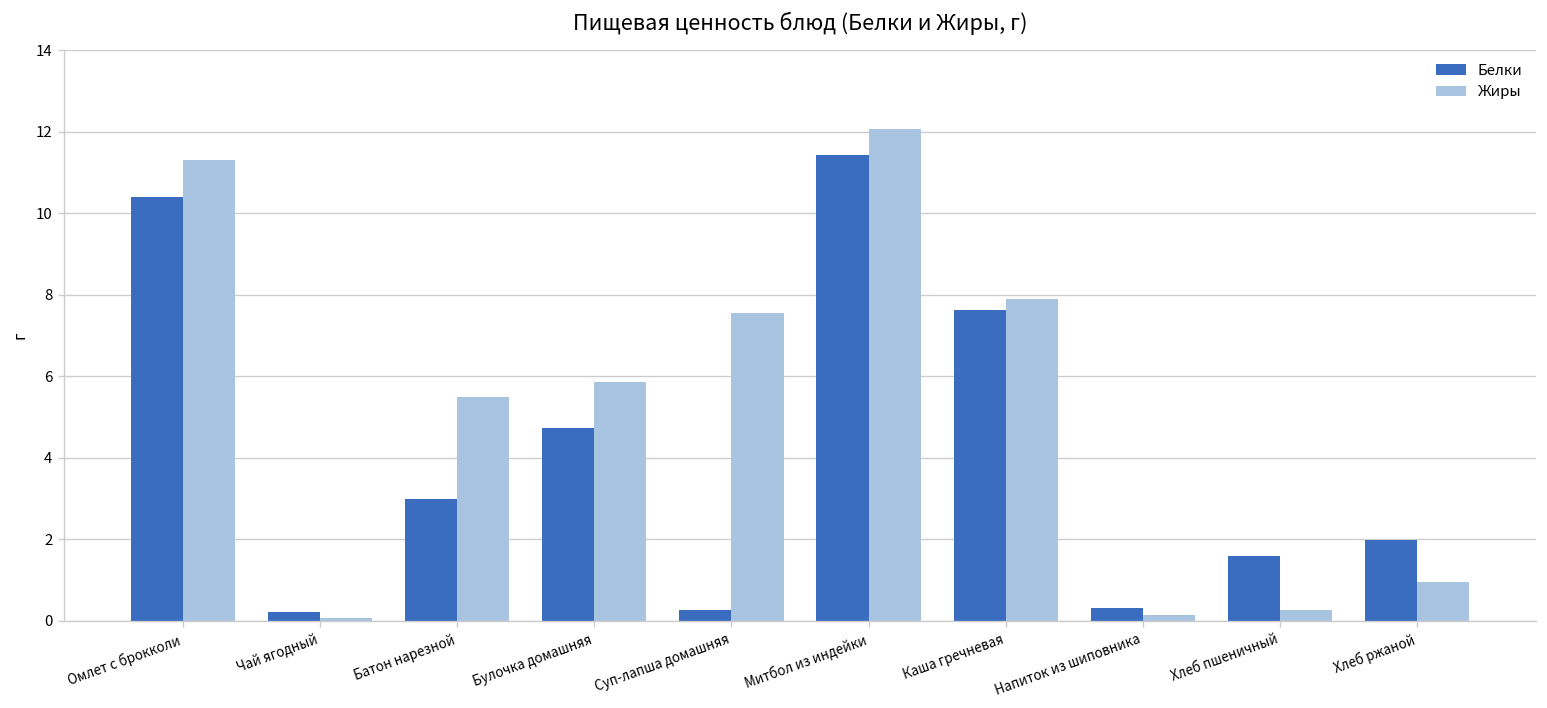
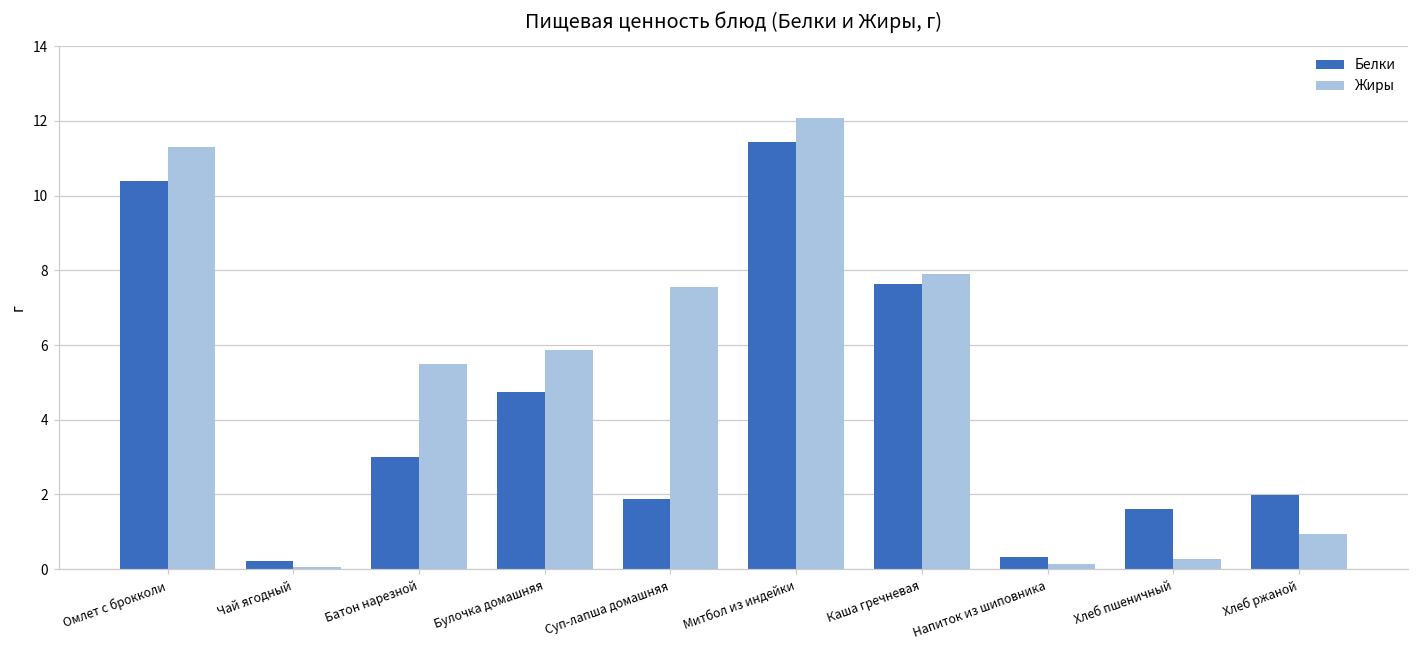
Белки, Суп-лапша домашняя: 0.3 -> 1.9
